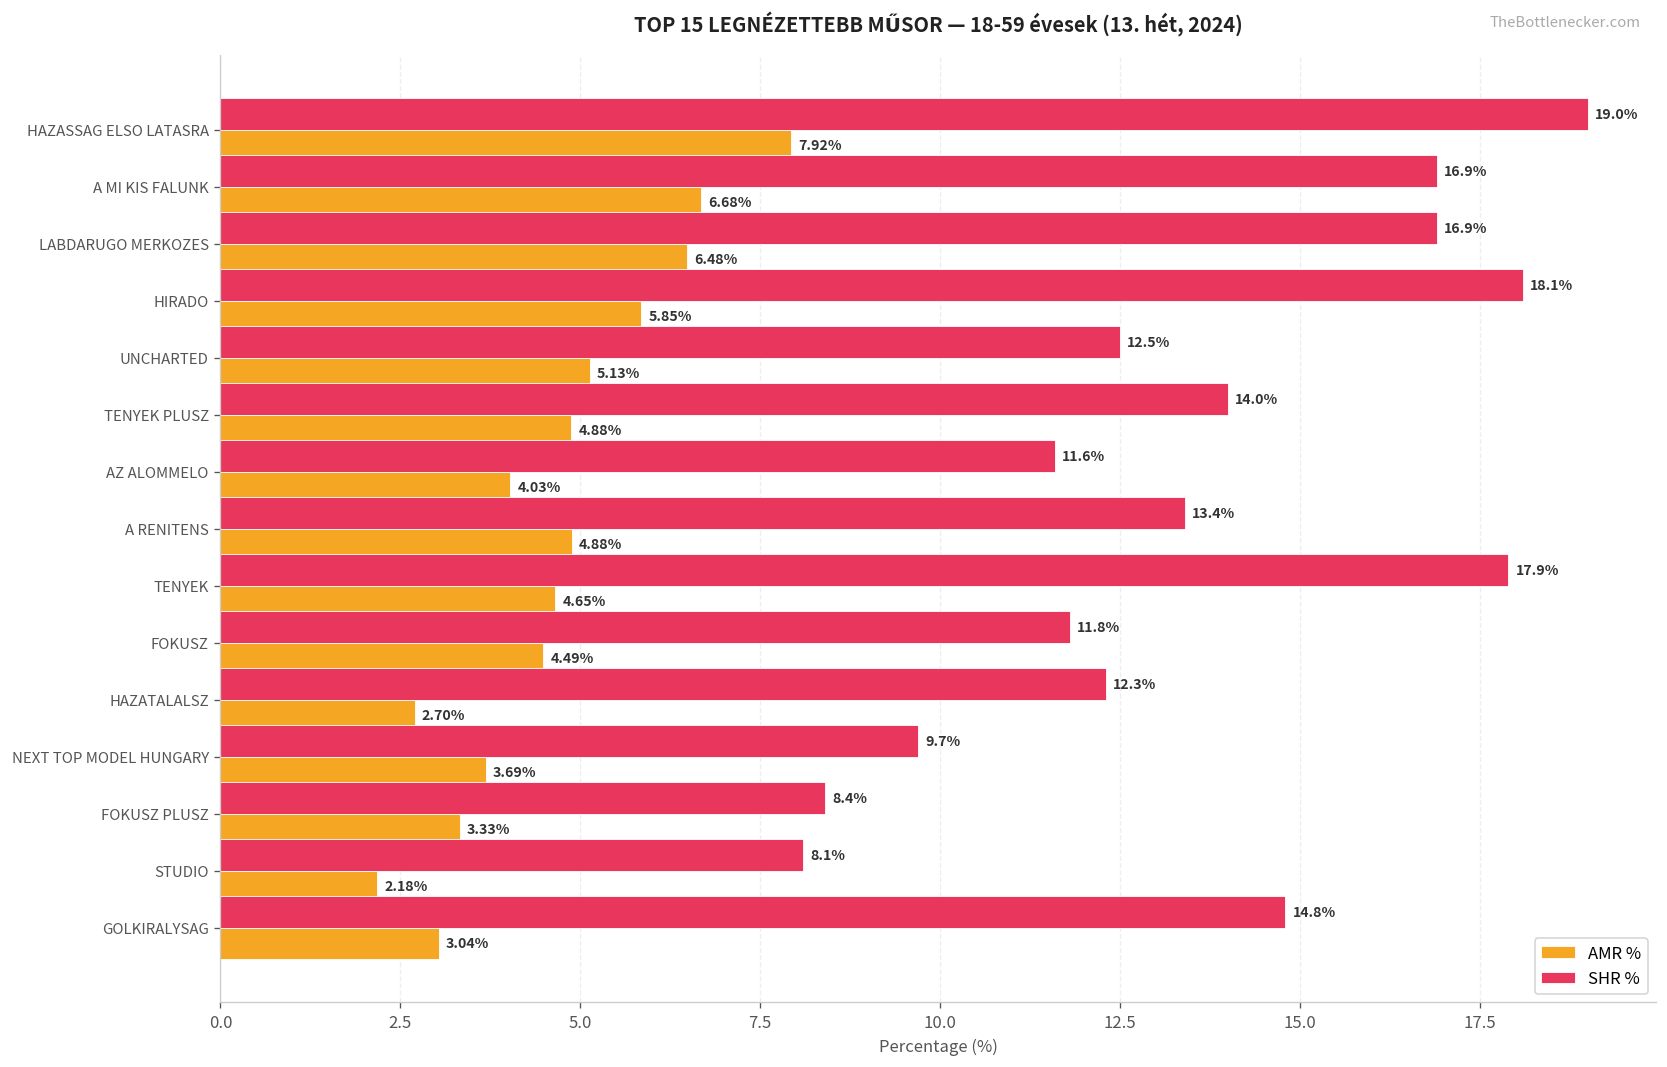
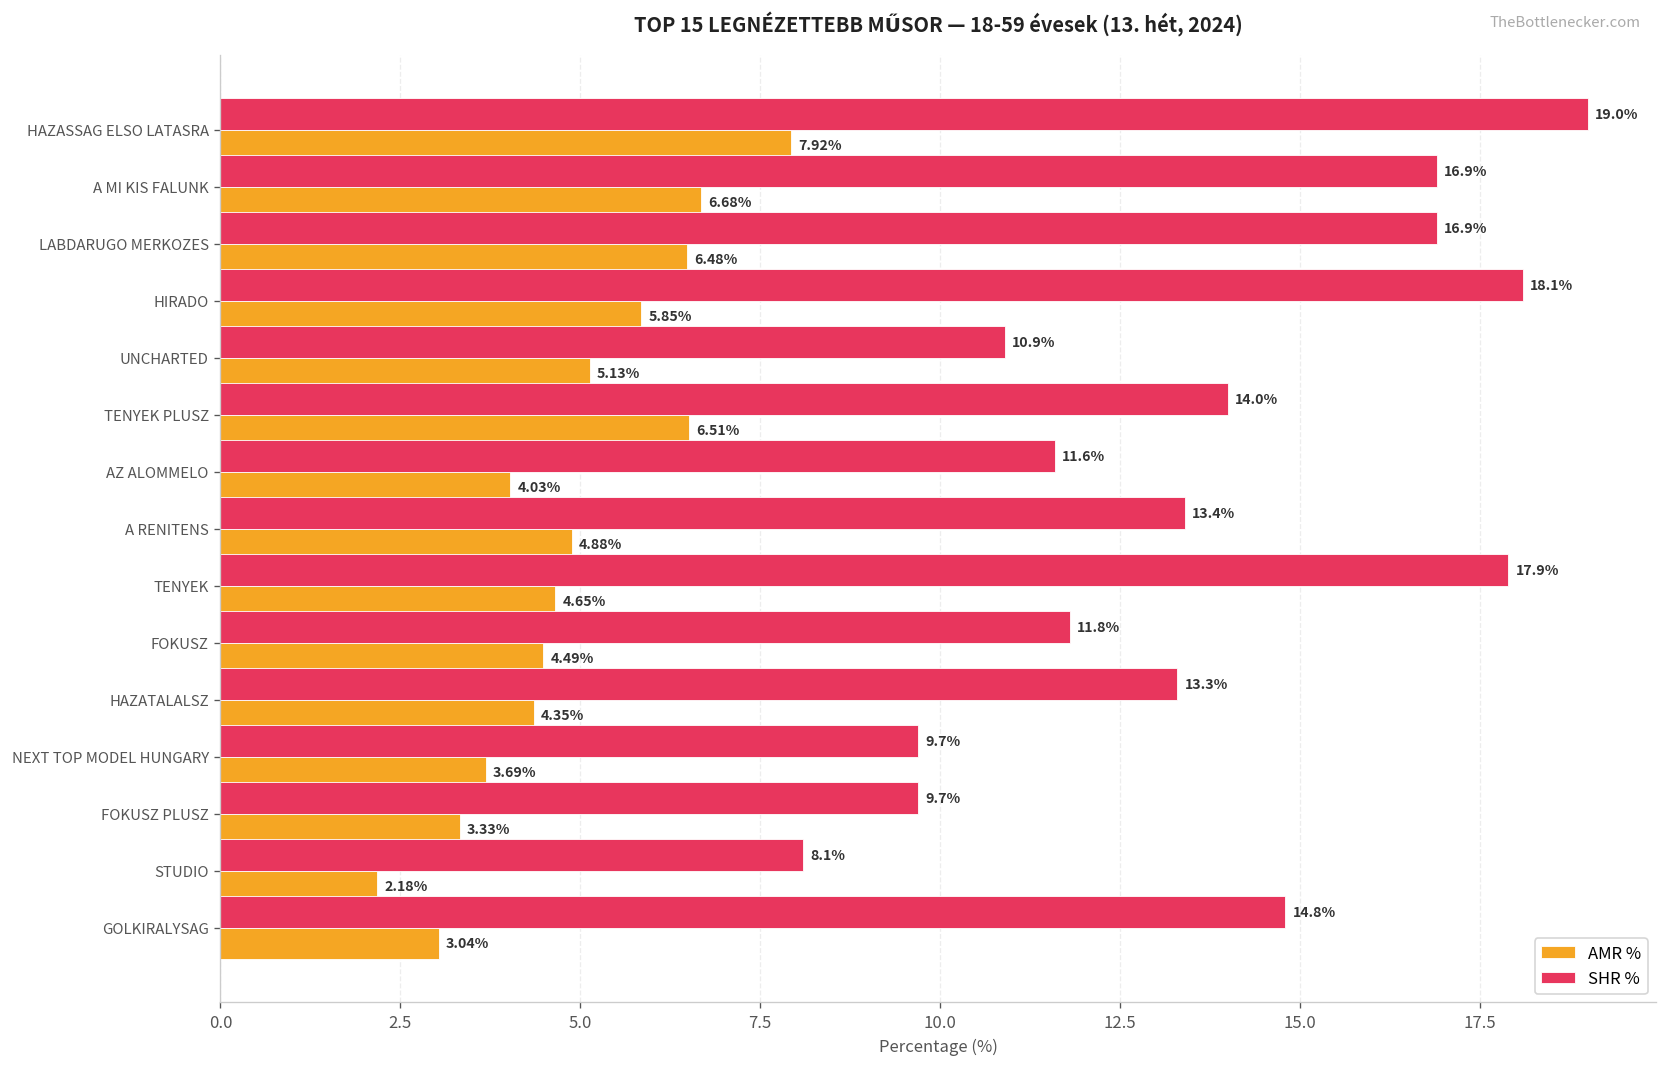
SHR %, UNCHARTED: 12.5% -> 10.9%
AMR %, TENYEK PLUSZ: 4.88% -> 6.51%
SHR %, HAZATALALSZ: 12.3% -> 13.3%
AMR %, HAZATALALSZ: 2.70% -> 4.35%
SHR %, FOKUSZ PLUSZ: 8.4% -> 9.7%
